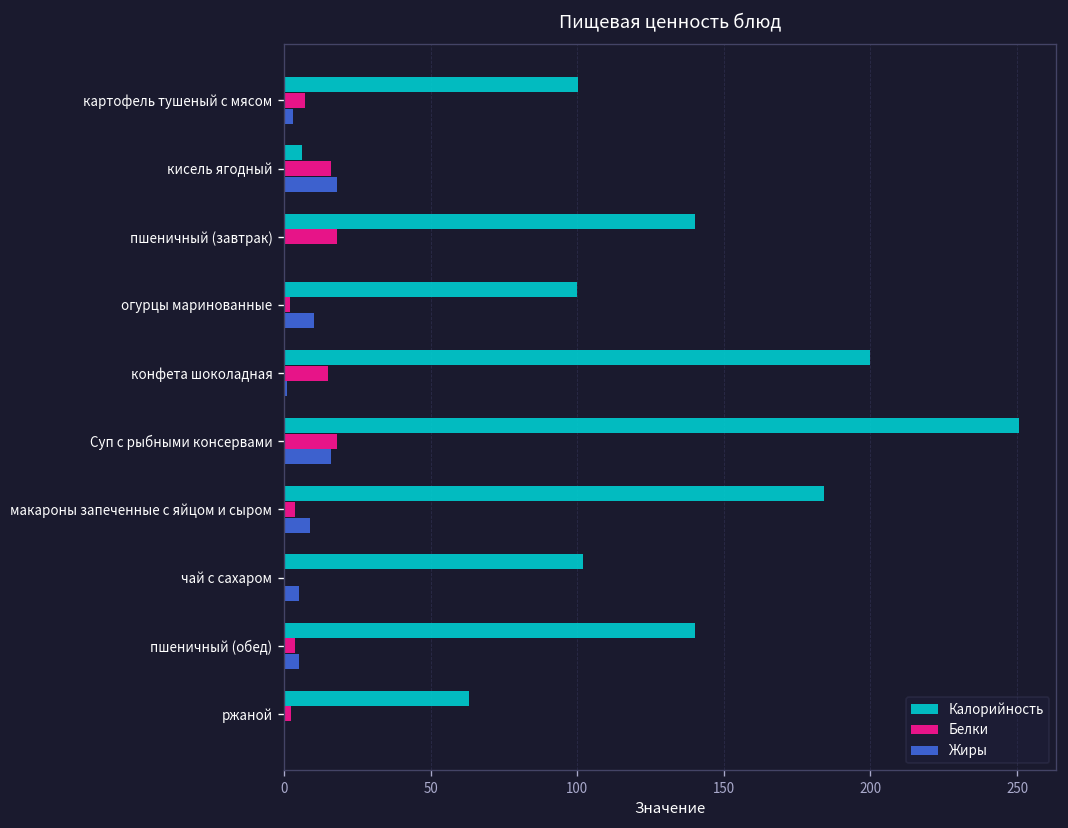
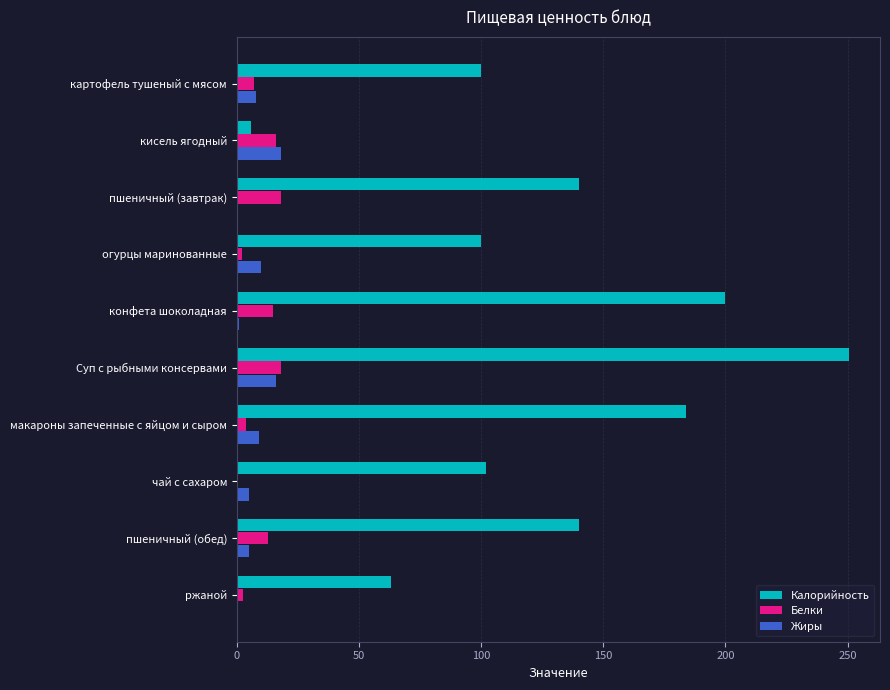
Жиры, картофель тушеный с мясом: 3 -> 8
Белки, пшеничный (обед): 4 -> 13
